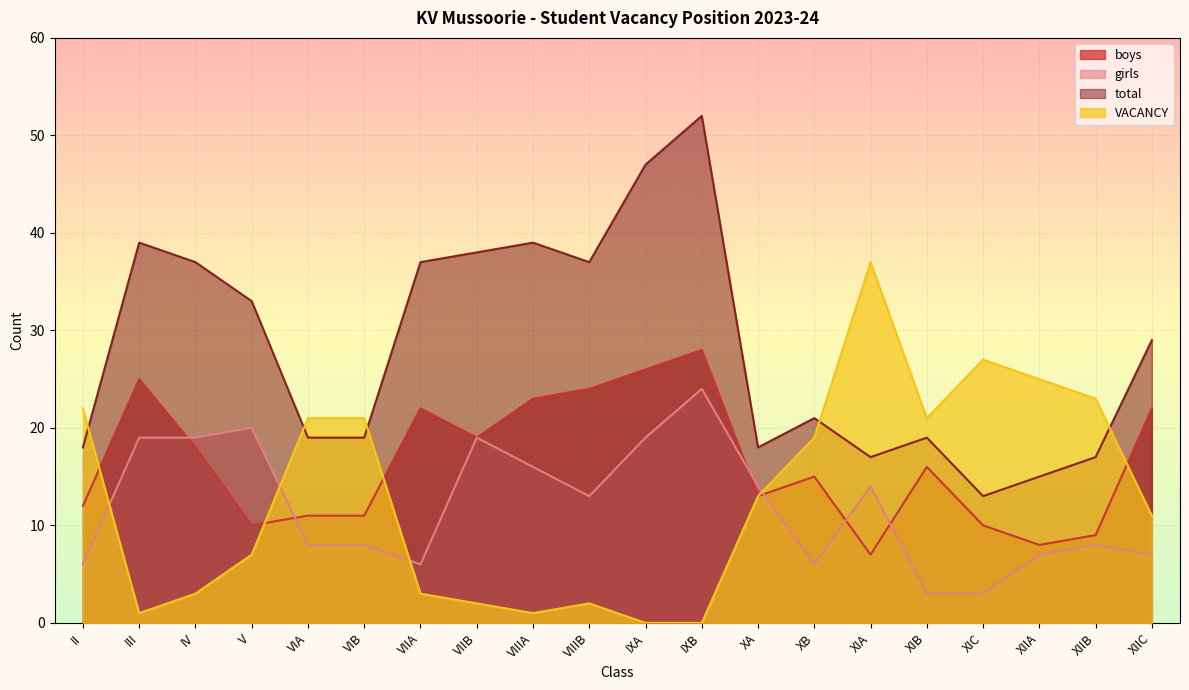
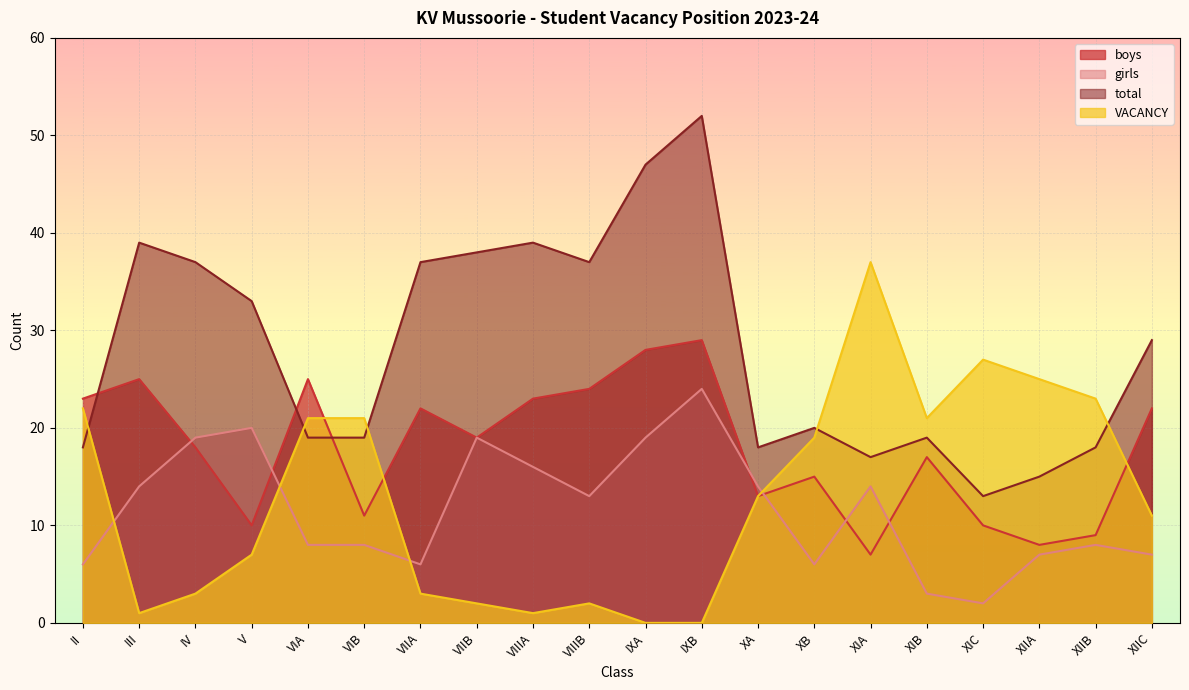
boys, II: 12 -> 23
girls, III: 19 -> 14
boys, VIA: 11 -> 25
boys, IXA: 26 -> 28
boys, IXB: 28 -> 29
total, XB: 21 -> 20
boys, XIB: 16 -> 17
girls, XIC: 3 -> 2
total, XIIB: 17 -> 18
